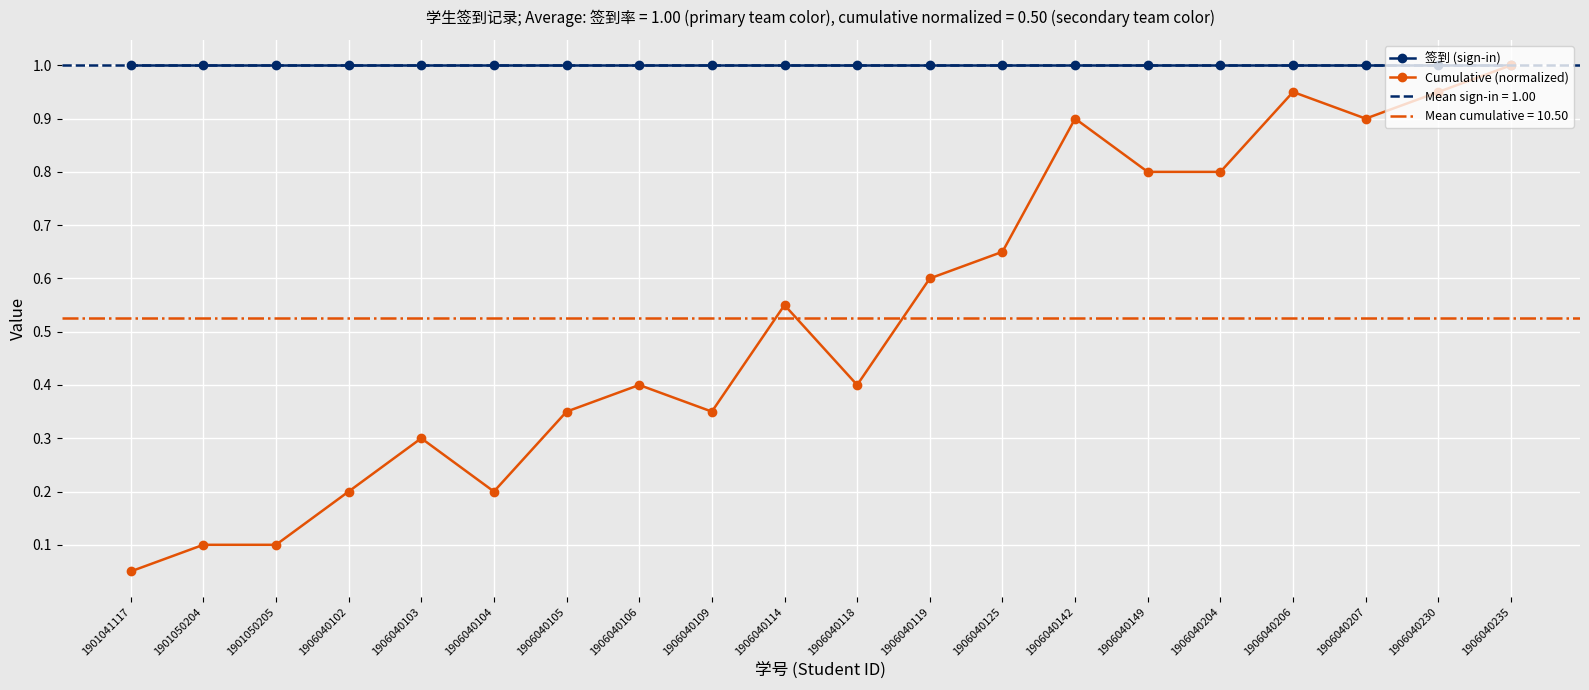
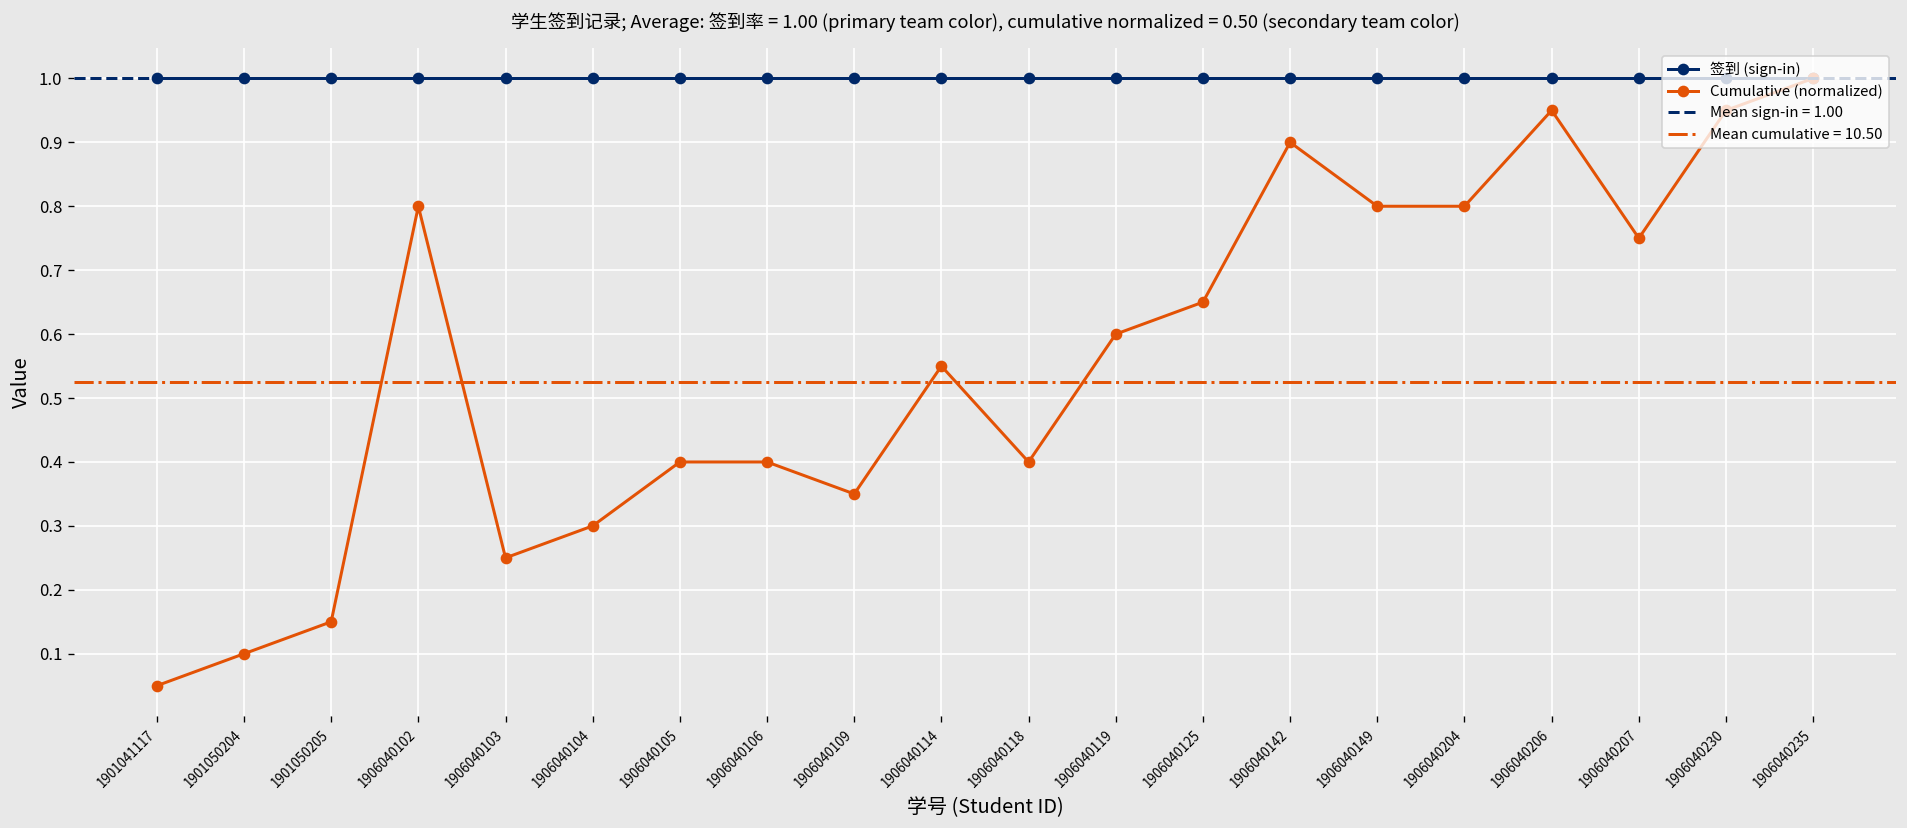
Cumulative (normalized), 1901050205: 0.10 -> 0.15
Cumulative (normalized), 1906040102: 0.20 -> 0.80
Cumulative (normalized), 1906040103: 0.30 -> 0.25
Cumulative (normalized), 1906040104: 0.20 -> 0.30
Cumulative (normalized), 1906040105: 0.35 -> 0.40
Cumulative (normalized), 1906040207: 0.90 -> 0.75
